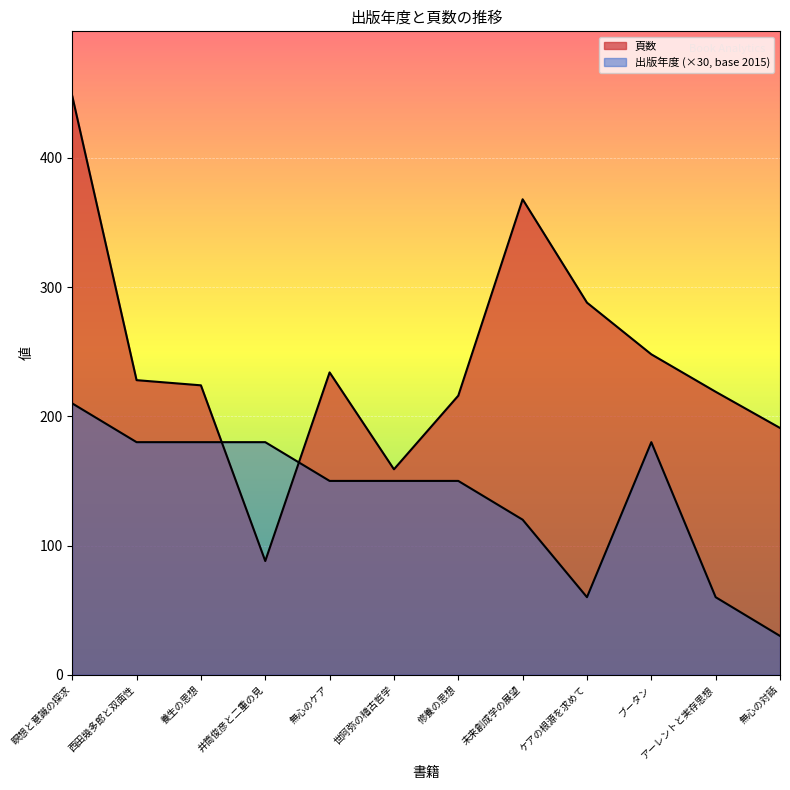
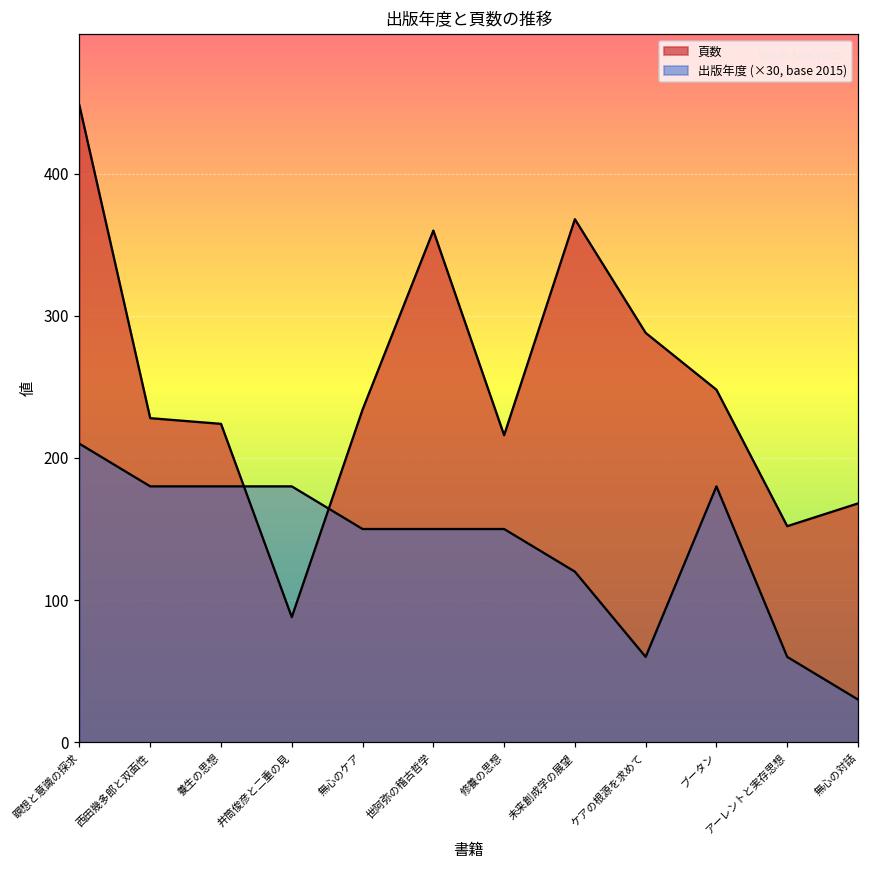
頁数, 世阿弥の稽古哲学: 159 -> 360
頁数, アーレントと実存思想: 219 -> 152
頁数, 無心の対話: 191 -> 168
